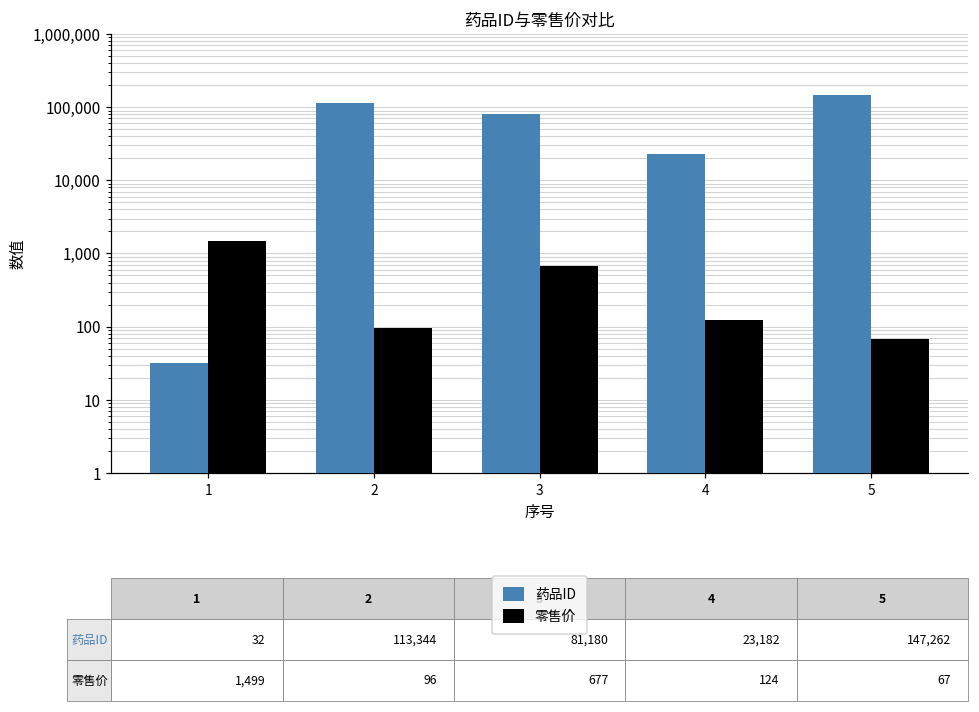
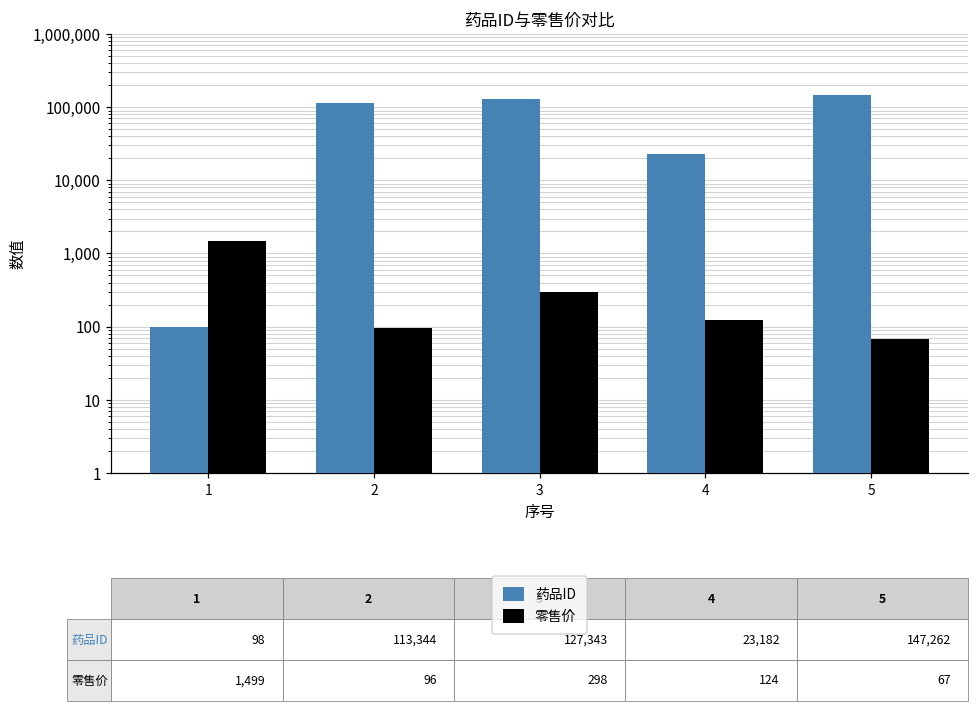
药品ID, 1: 32 -> 98
药品ID, 3: 81,180 -> 127,343
零售价, 3: 677 -> 298
